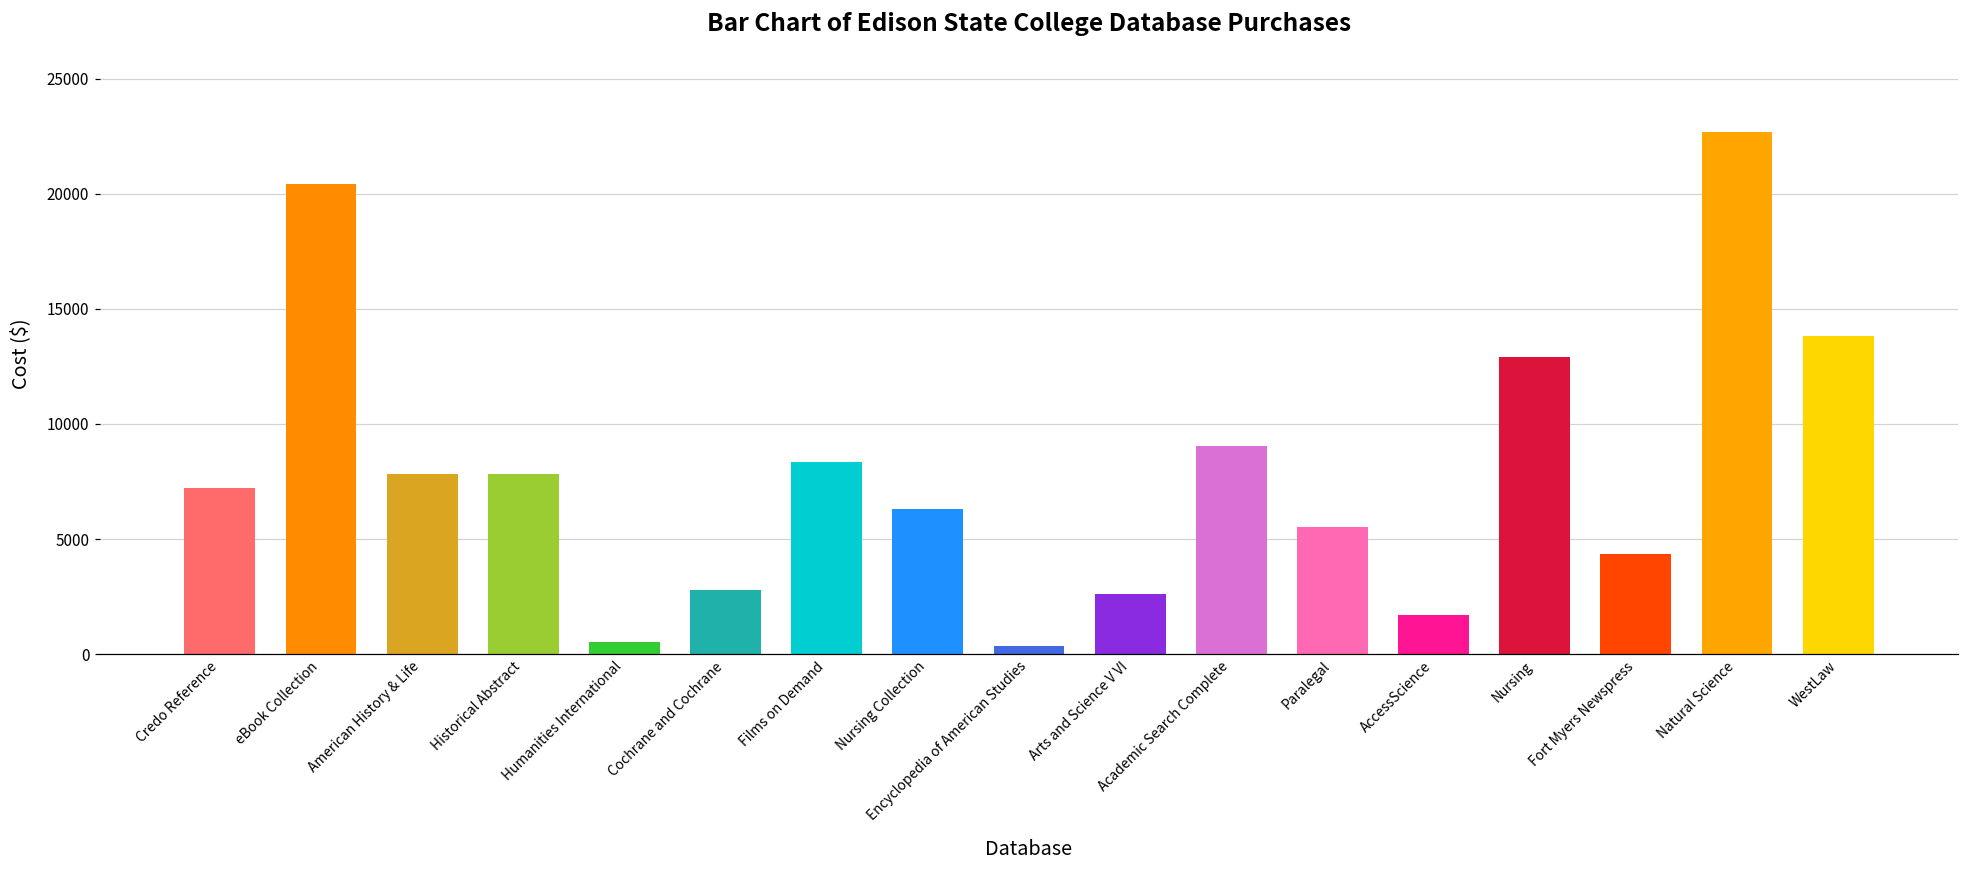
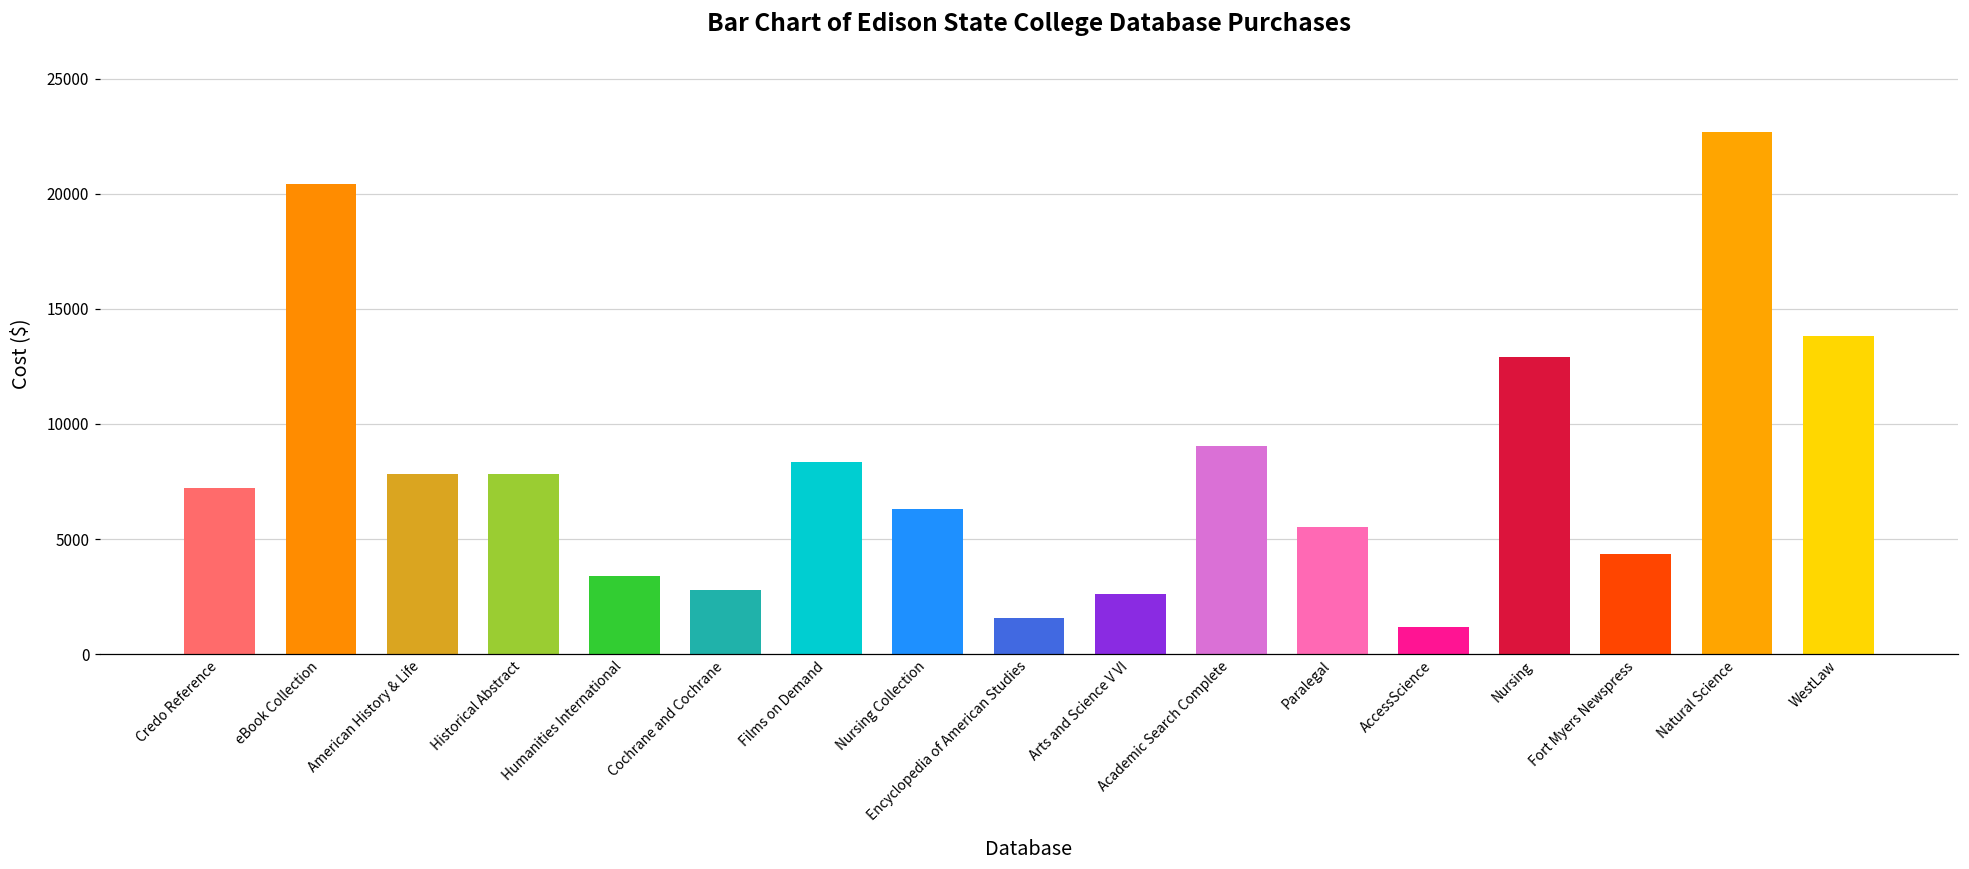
Humanities International: 500 -> 3400
Encyclopedia of American Studies: 300 -> 1600
AccessScience: 1700 -> 1200
